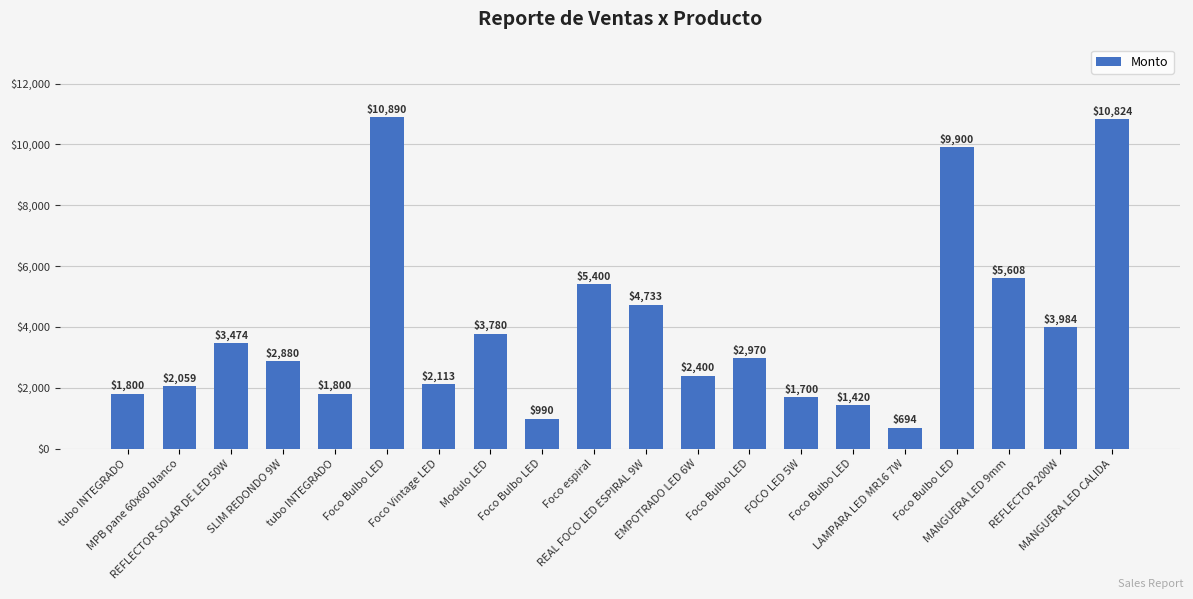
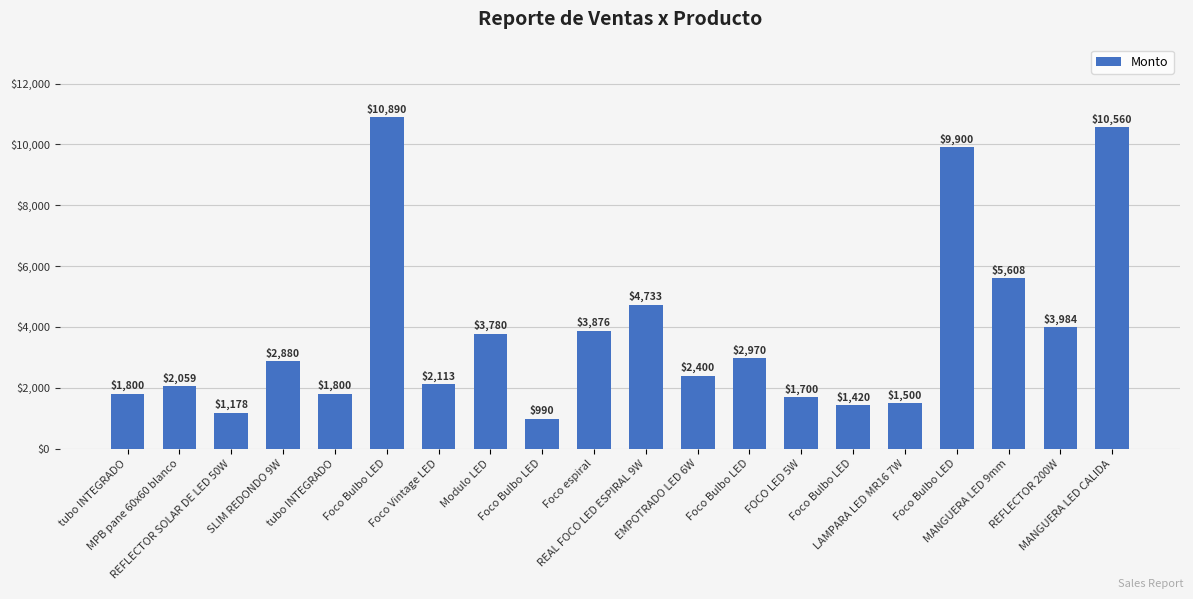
REFLECTOR SOLAR DE LED 50W: $3,474 -> $1,178
Foco espiral: $5,400 -> $3,876
LAMPARA LED MR16 7W: $694 -> $1,500
MANGUERA LED CALIDA: $10,824 -> $10,560
